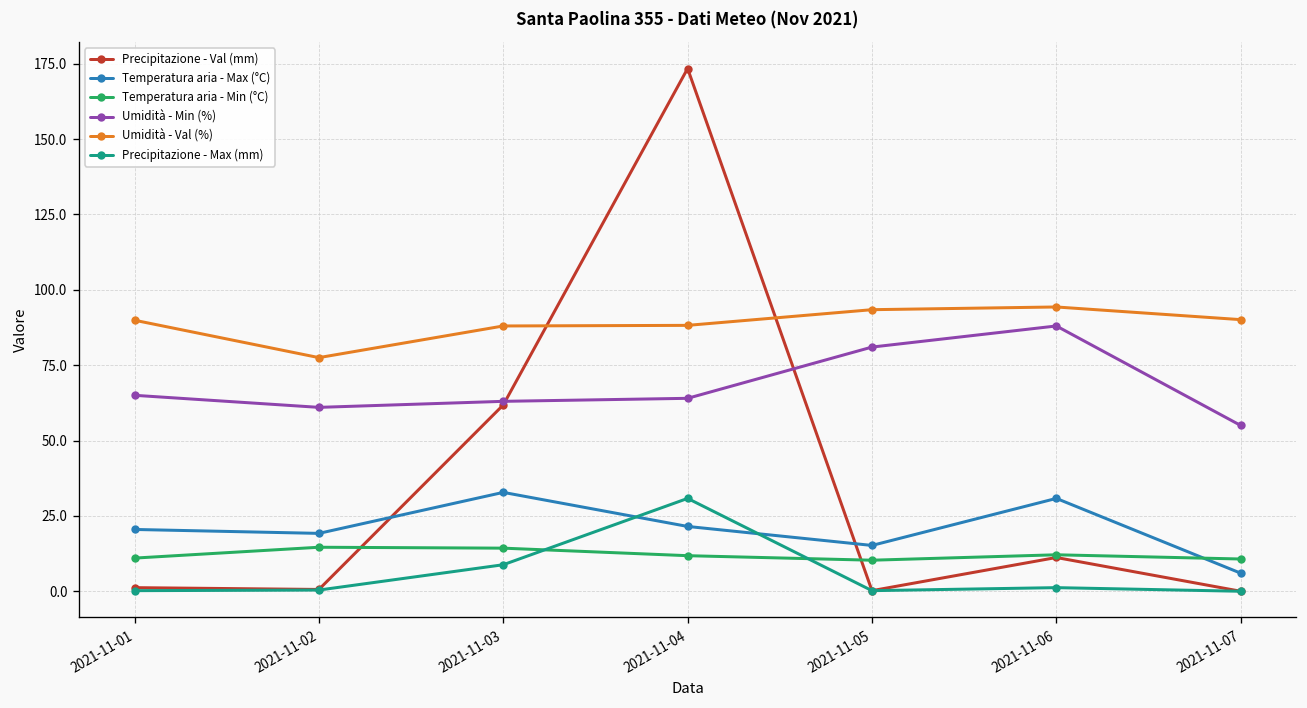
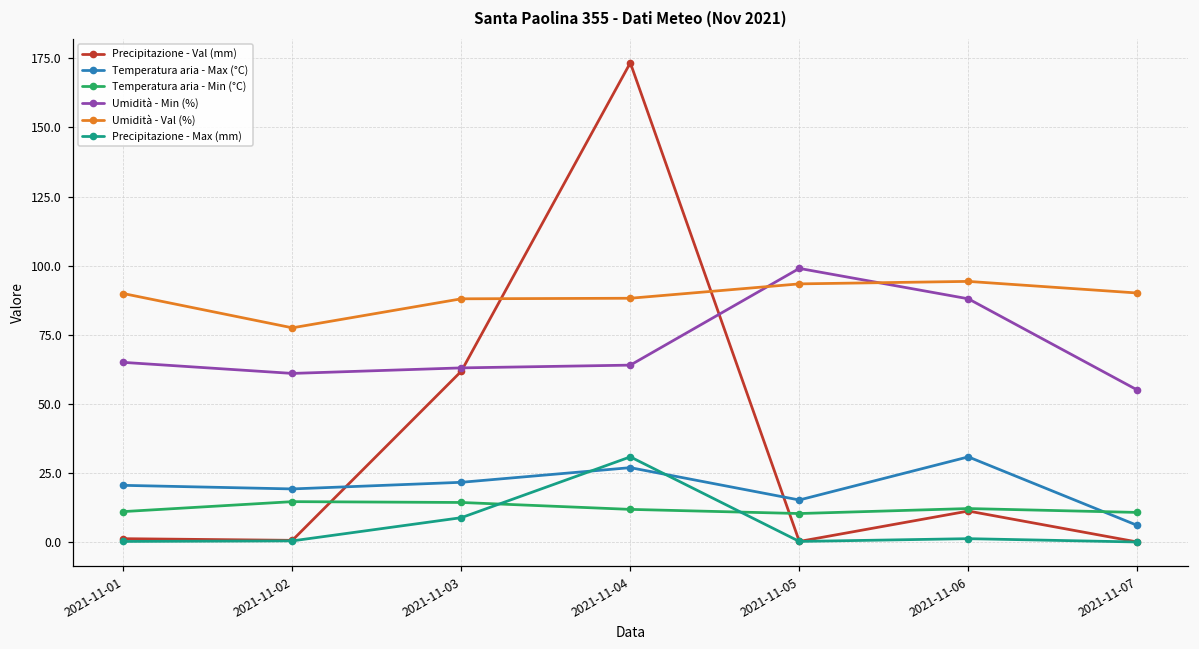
Temperatura aria - Max (°C), 2021-11-03: 33 -> 22
Temperatura aria - Max (°C), 2021-11-04: 22 -> 27
Umidità - Min (%), 2021-11-05: 81 -> 99
